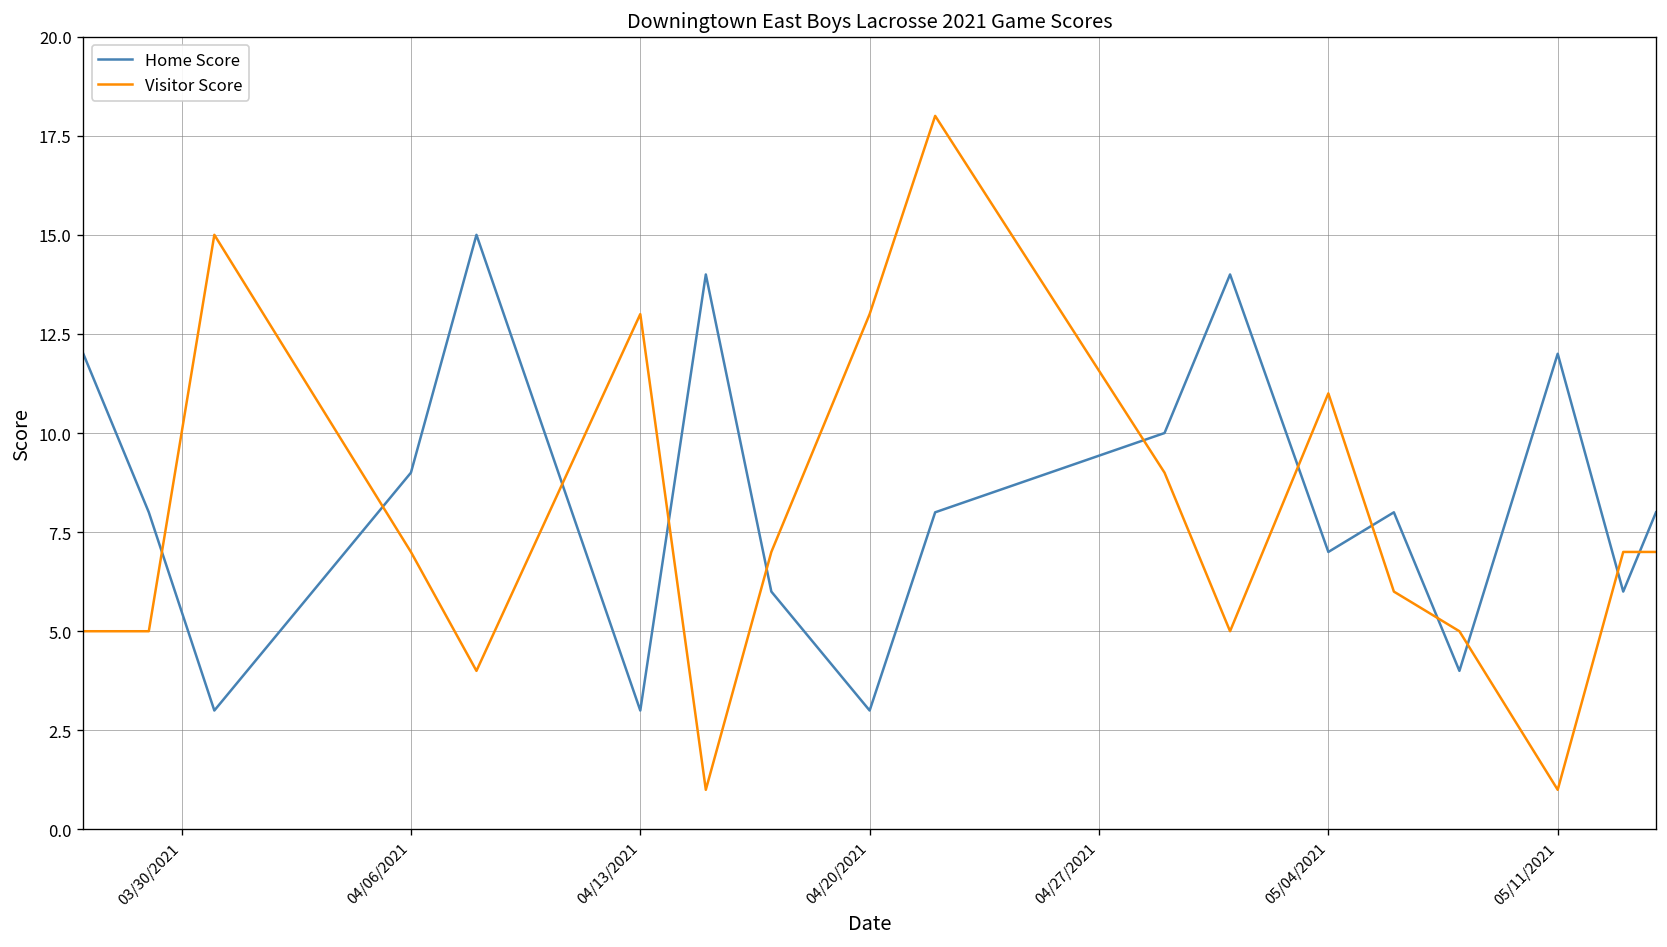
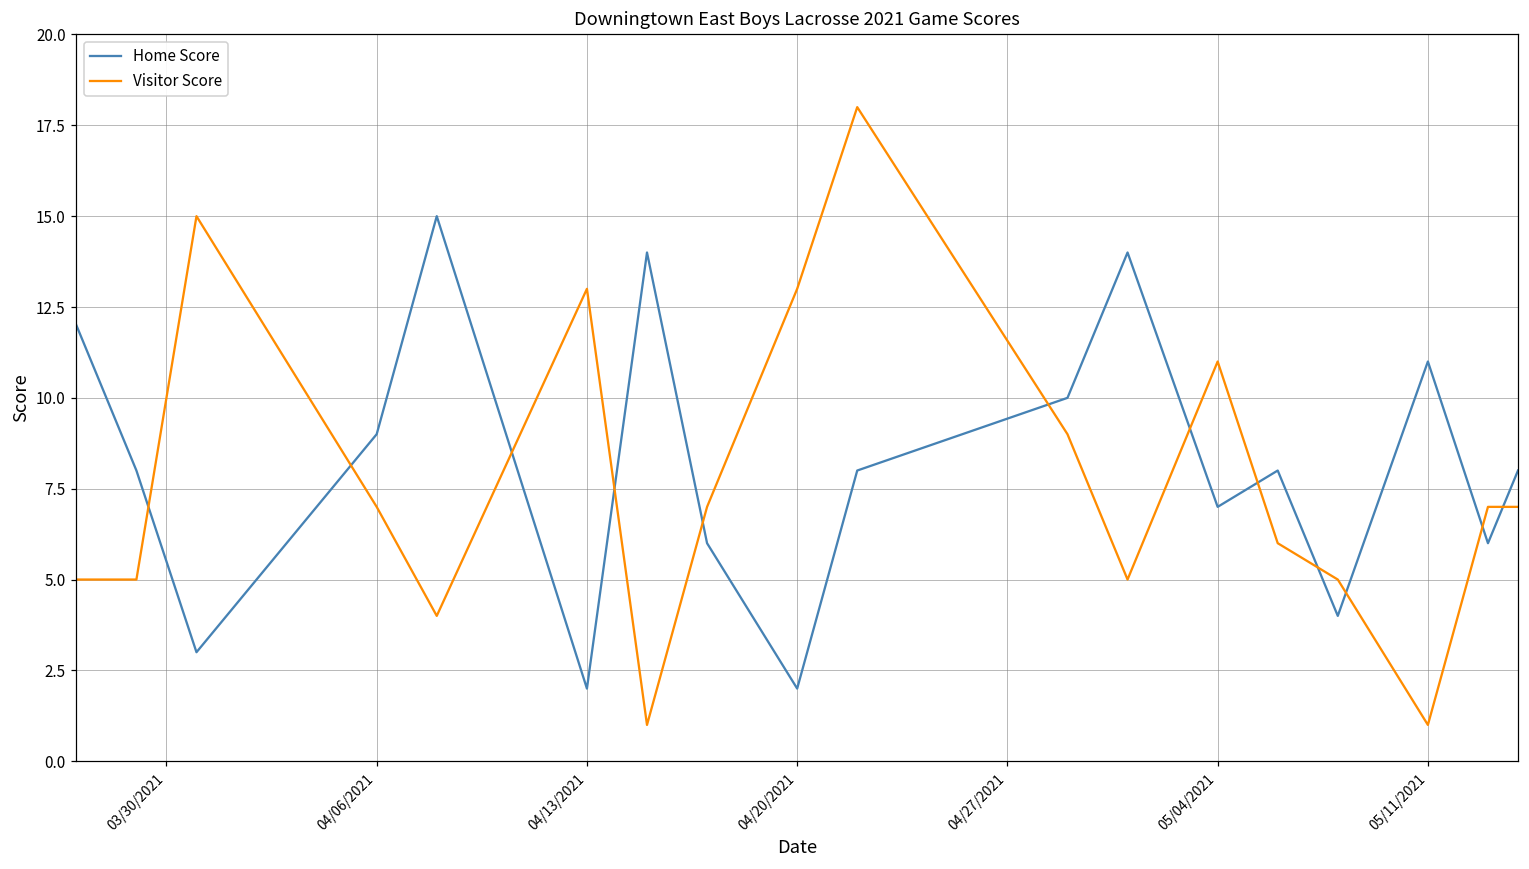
Home Score, 04/13/2021: 3 -> 2
Home Score, 04/20/2021: 3 -> 2
Home Score, 05/11/2021: 12 -> 11
